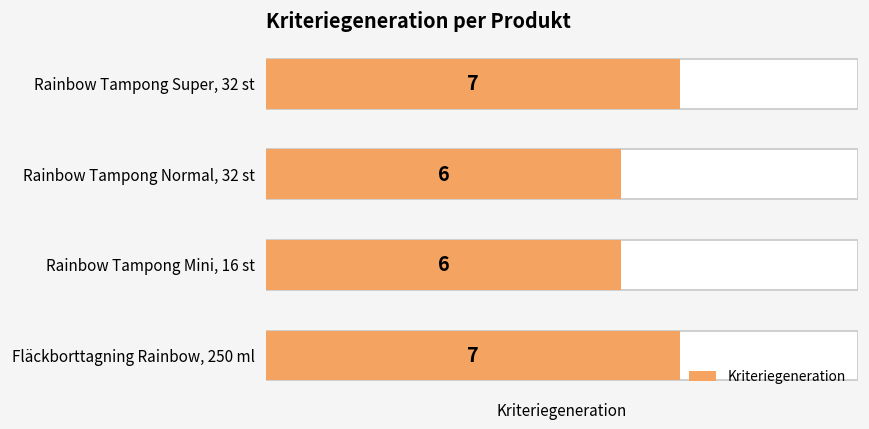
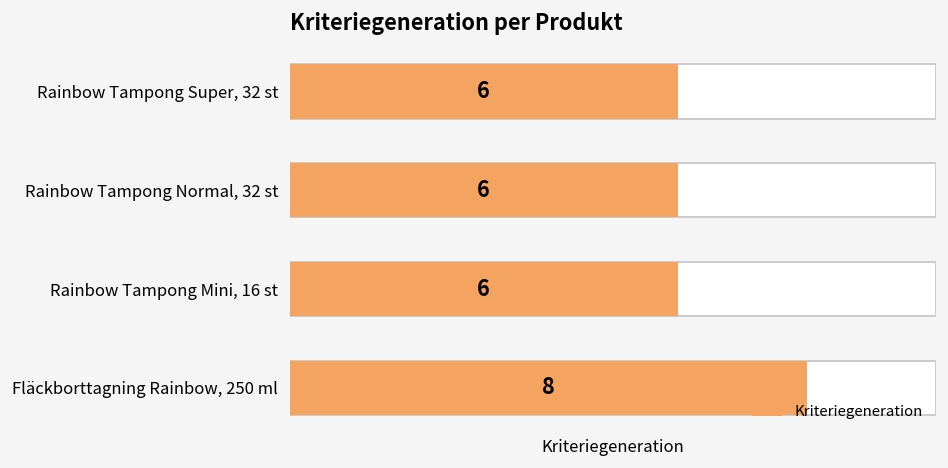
Kriteriegeneration, Rainbow Tampong Super, 32 st: 7 -> 6
Kriteriegeneration, Fläckborttagning Rainbow, 250 ml: 7 -> 8
